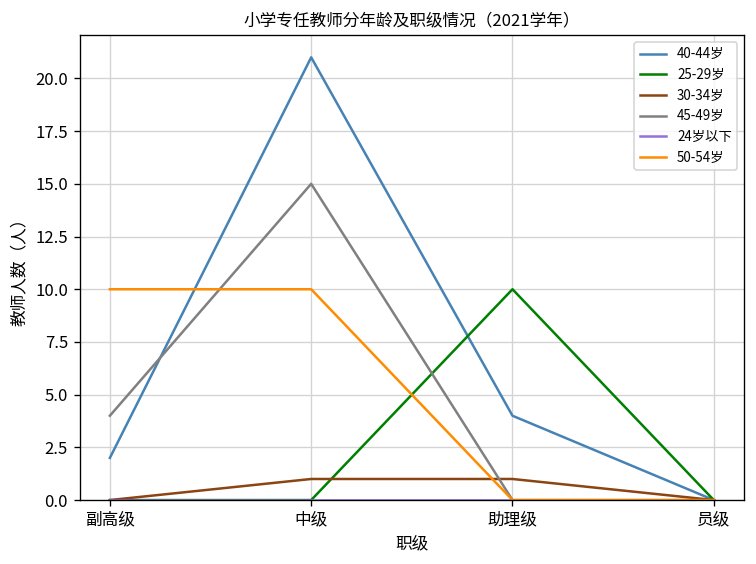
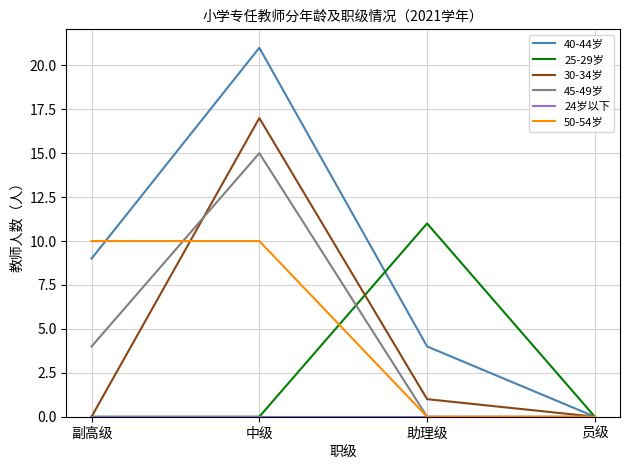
40-44岁, 副高级: 2 -> 9
30-34岁, 中级: 1 -> 17
25-29岁, 助理级: 10 -> 11
